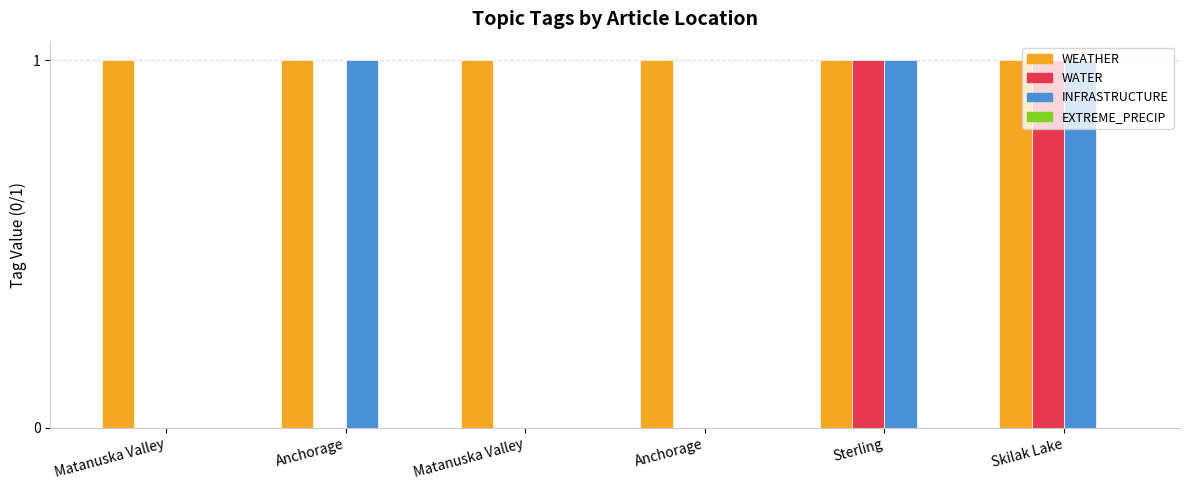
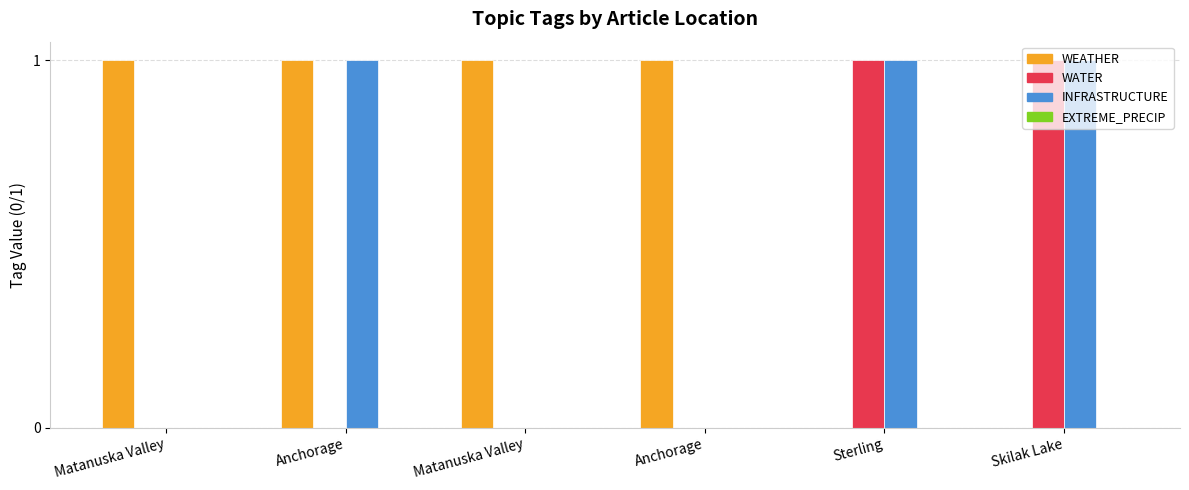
WEATHER, Sterling: 1 -> 0
WEATHER, Skilak Lake: 1 -> 0
